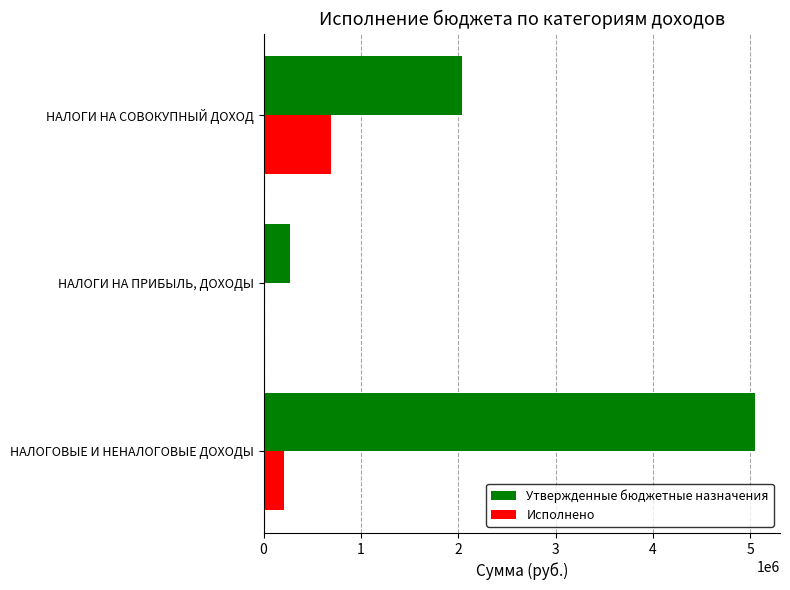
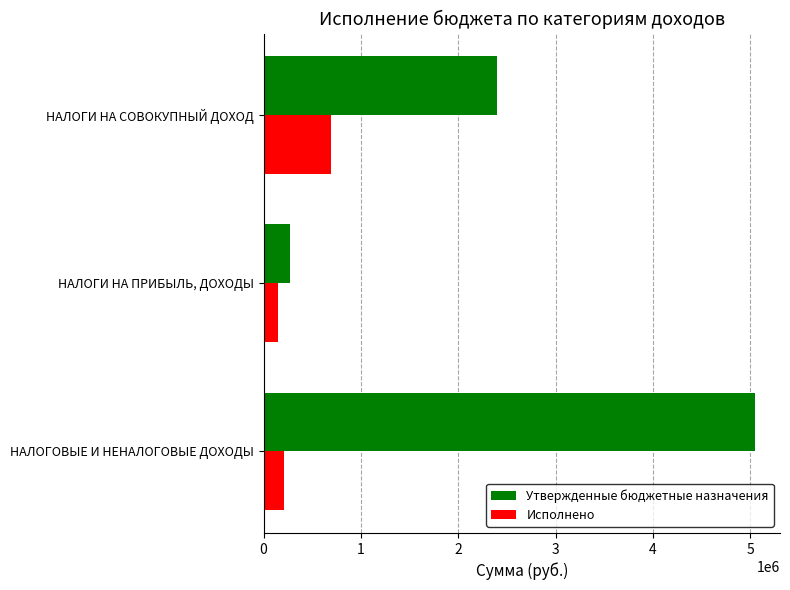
Утвержденные бюджетные назначения, НАЛОГИ НА СОВОКУПНЫЙ ДОХОД: 2000000 -> 2400000
Исполнено, НАЛОГИ НА ПРИБЫЛЬ, ДОХОДЫ: 0 -> 200000
